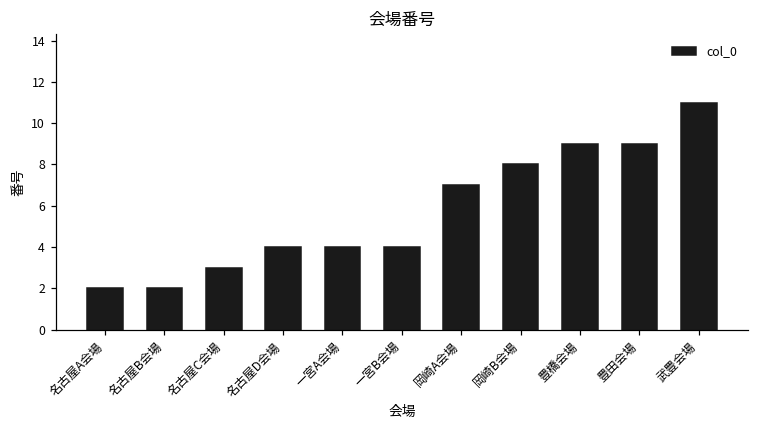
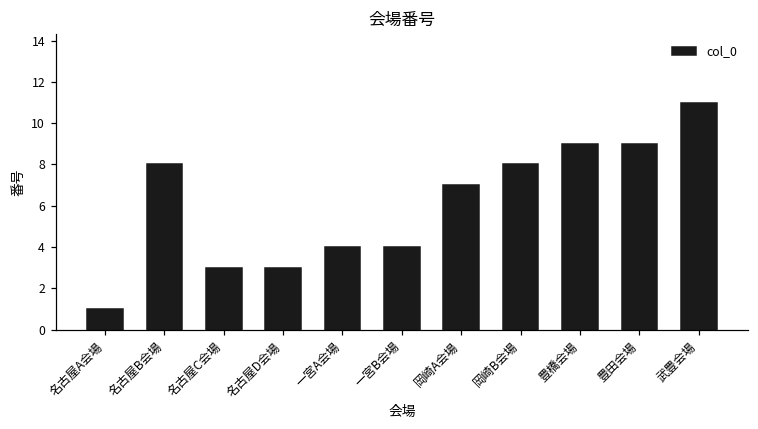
名古屋A会場: 2 -> 1
名古屋B会場: 2 -> 8
名古屋D会場: 4 -> 3
